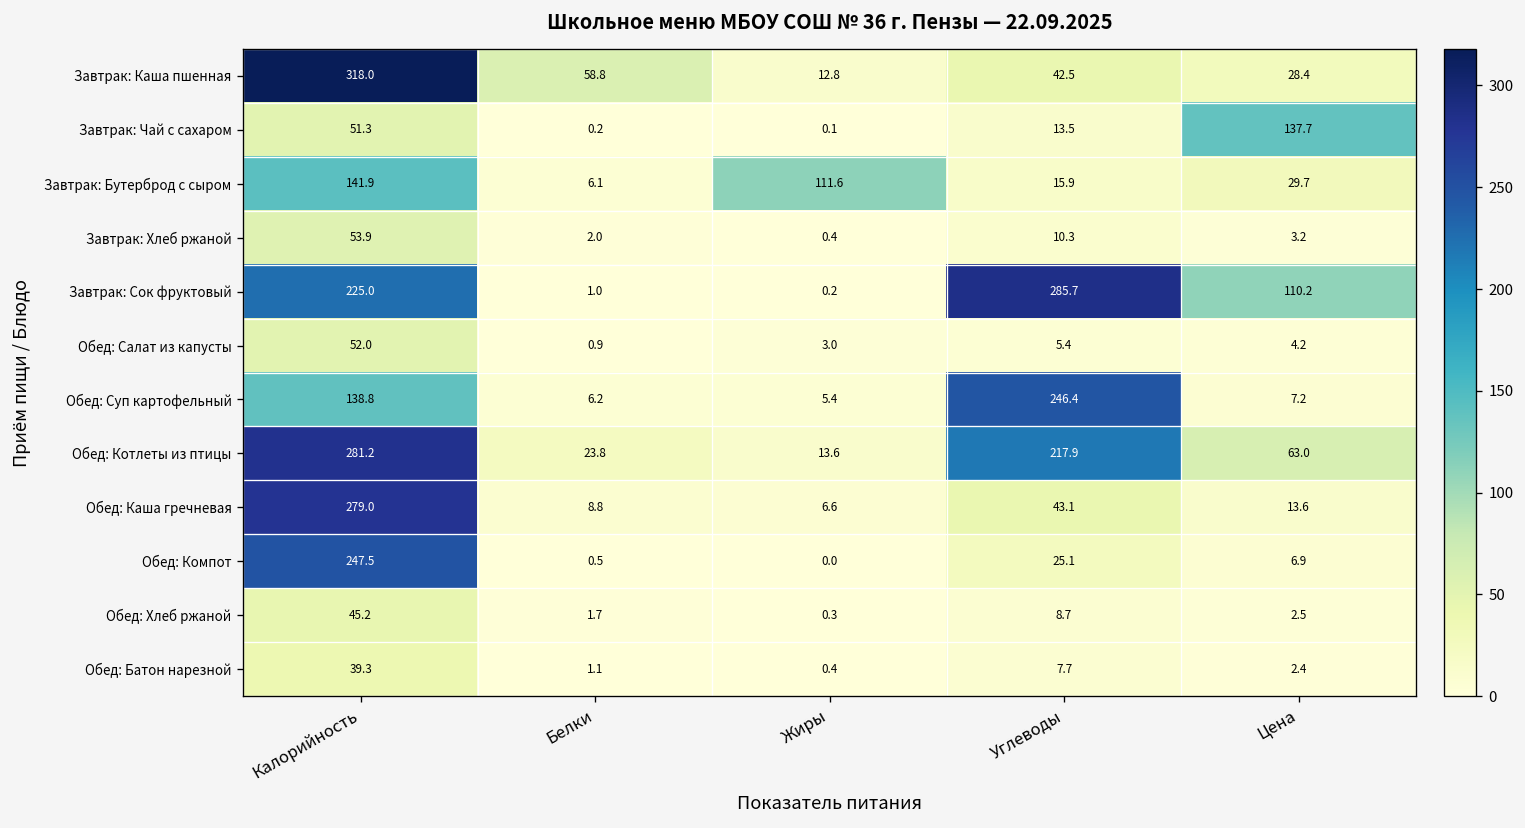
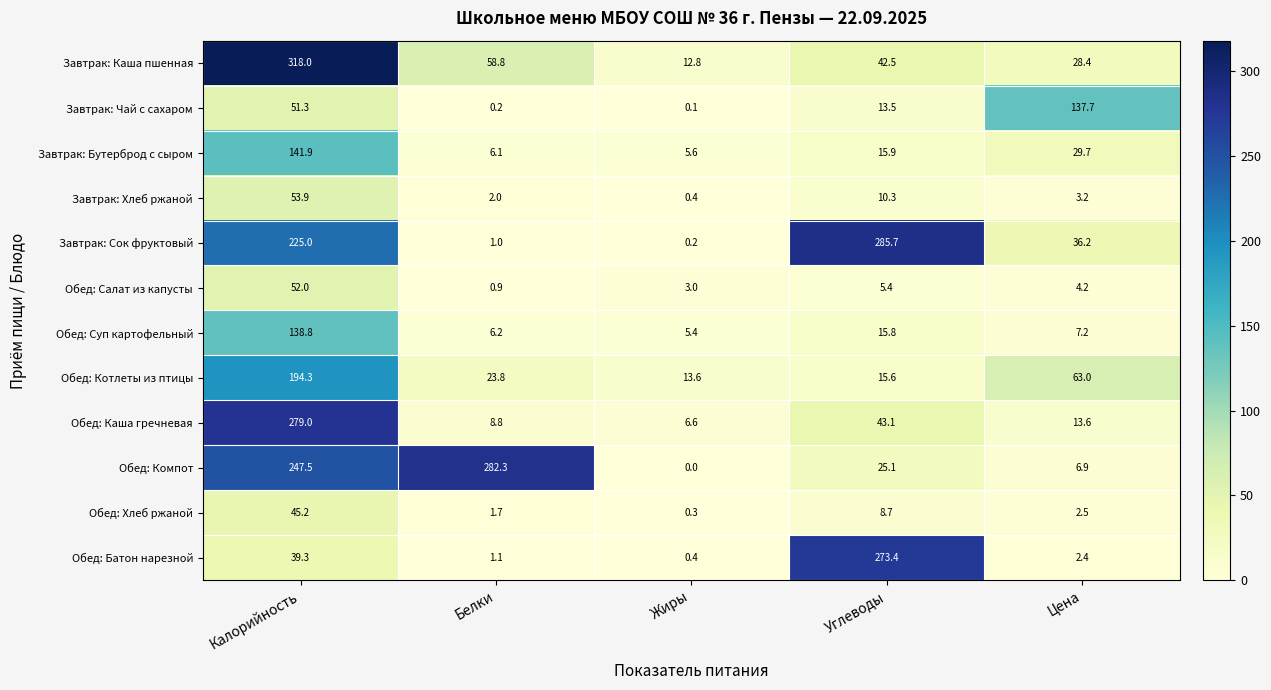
Завтрак: Бутерброд с сыром, Жиры: 111.6 -> 5.6
Завтрак: Сок фруктовый, Цена: 110.2 -> 36.2
Обед: Суп картофельный, Углеводы: 246.4 -> 15.8
Обед: Котлеты из птицы, Калорийность: 281.2 -> 194.3
Обед: Котлеты из птицы, Углеводы: 217.9 -> 15.6
Обед: Компот, Белки: 0.5 -> 282.3
Обед: Батон нарезной, Углеводы: 7.7 -> 273.4
